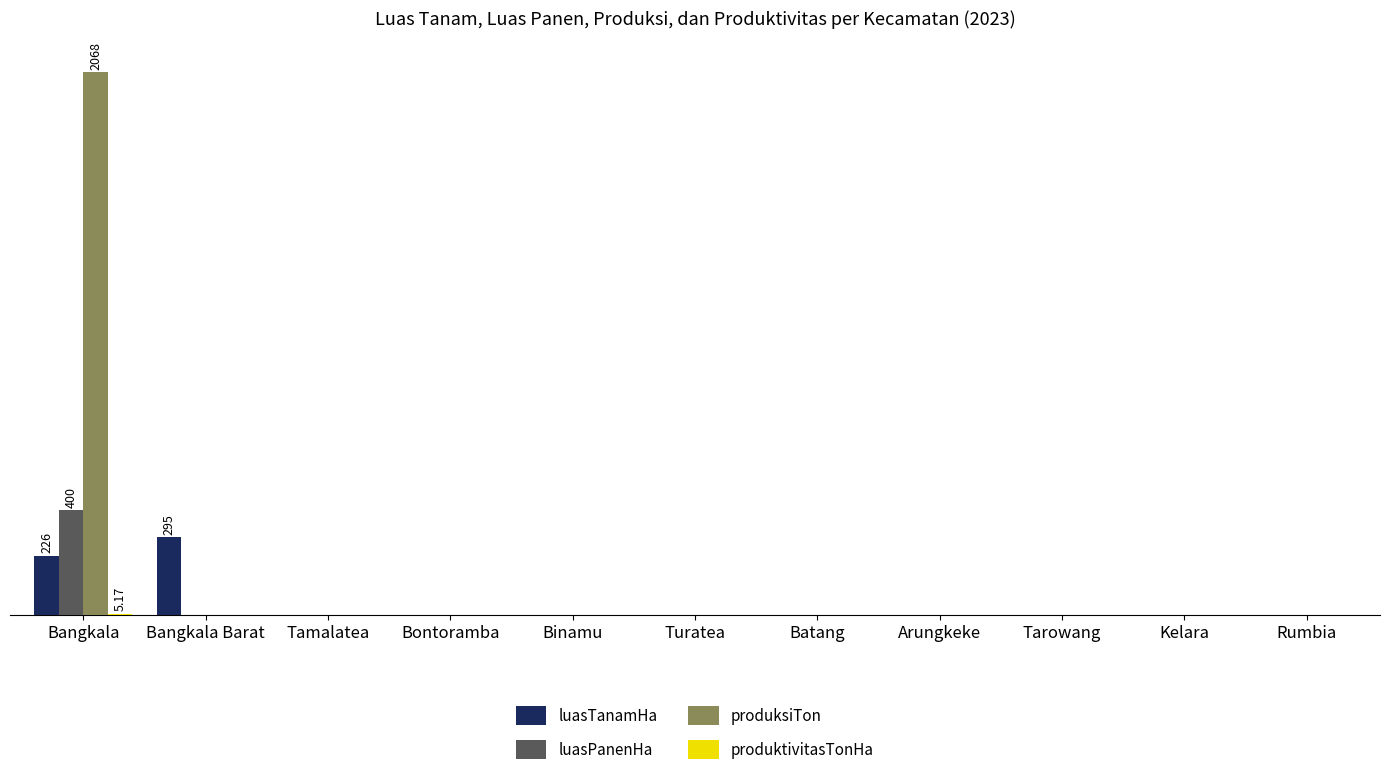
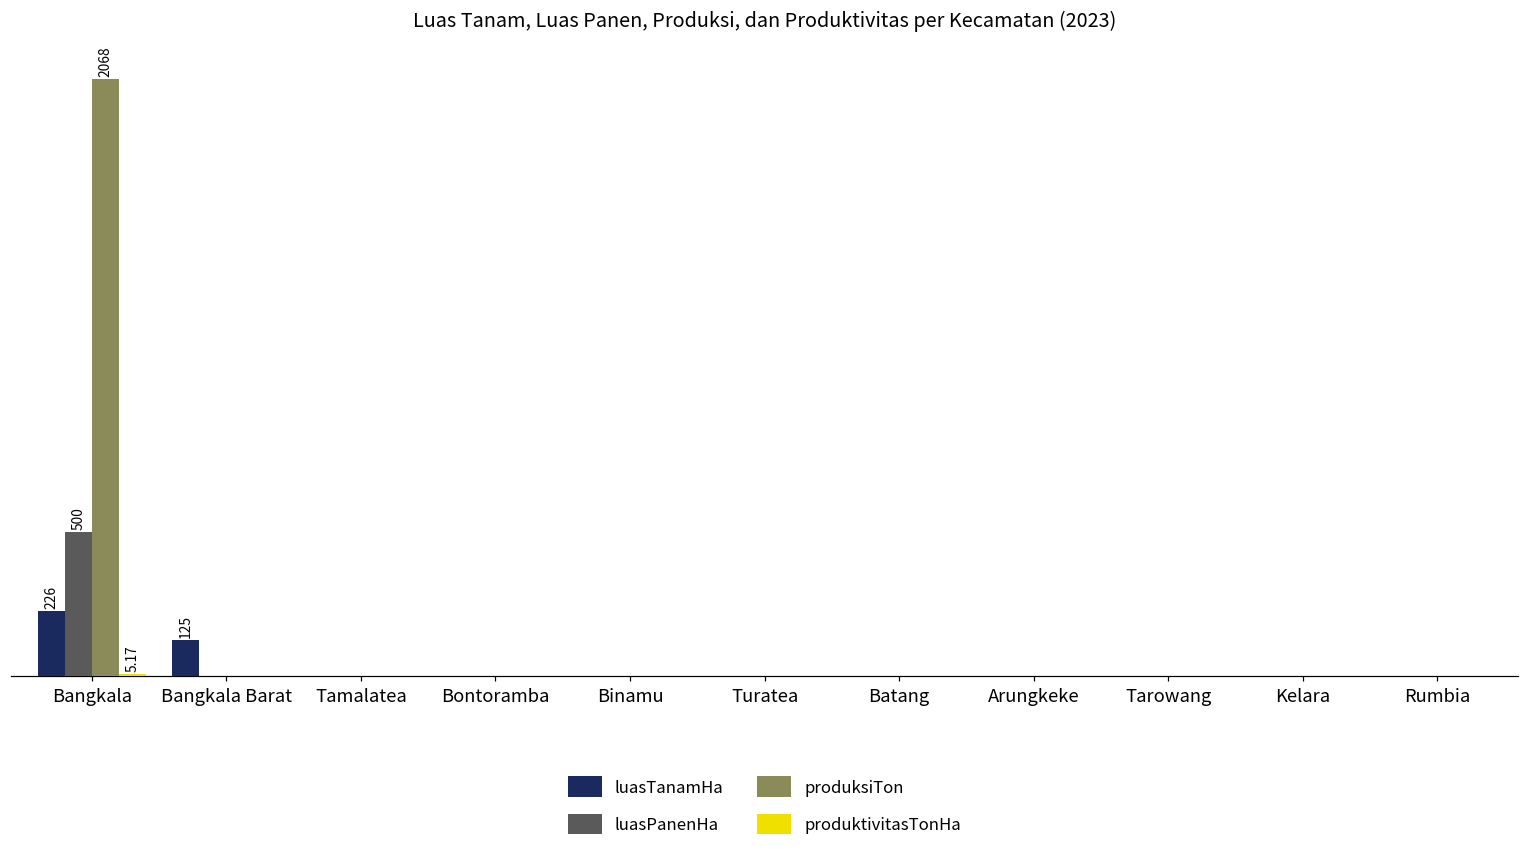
luasPanenHa, Bangkala: 400 -> 500
luasTanamHa, Bangkala Barat: 295 -> 125
